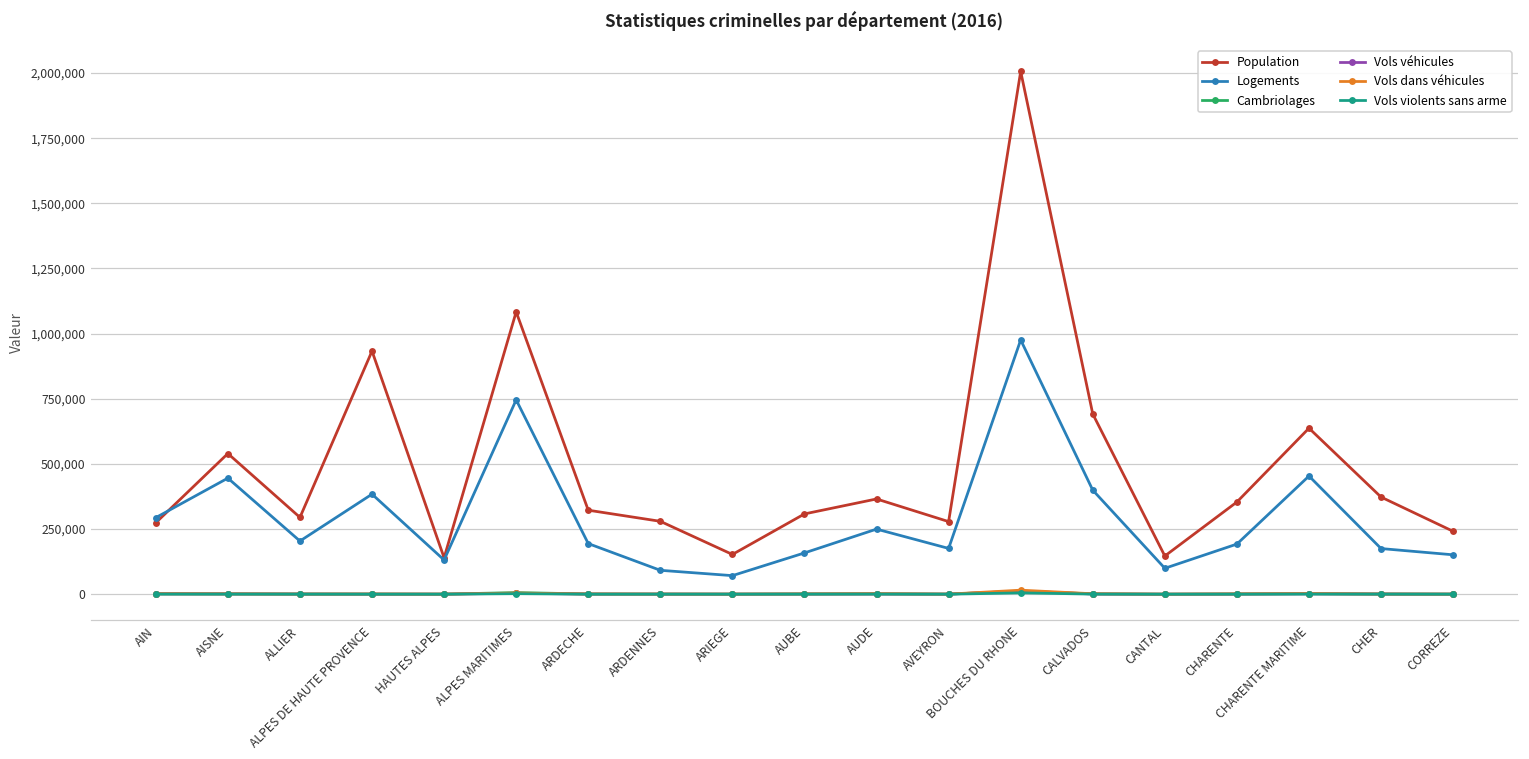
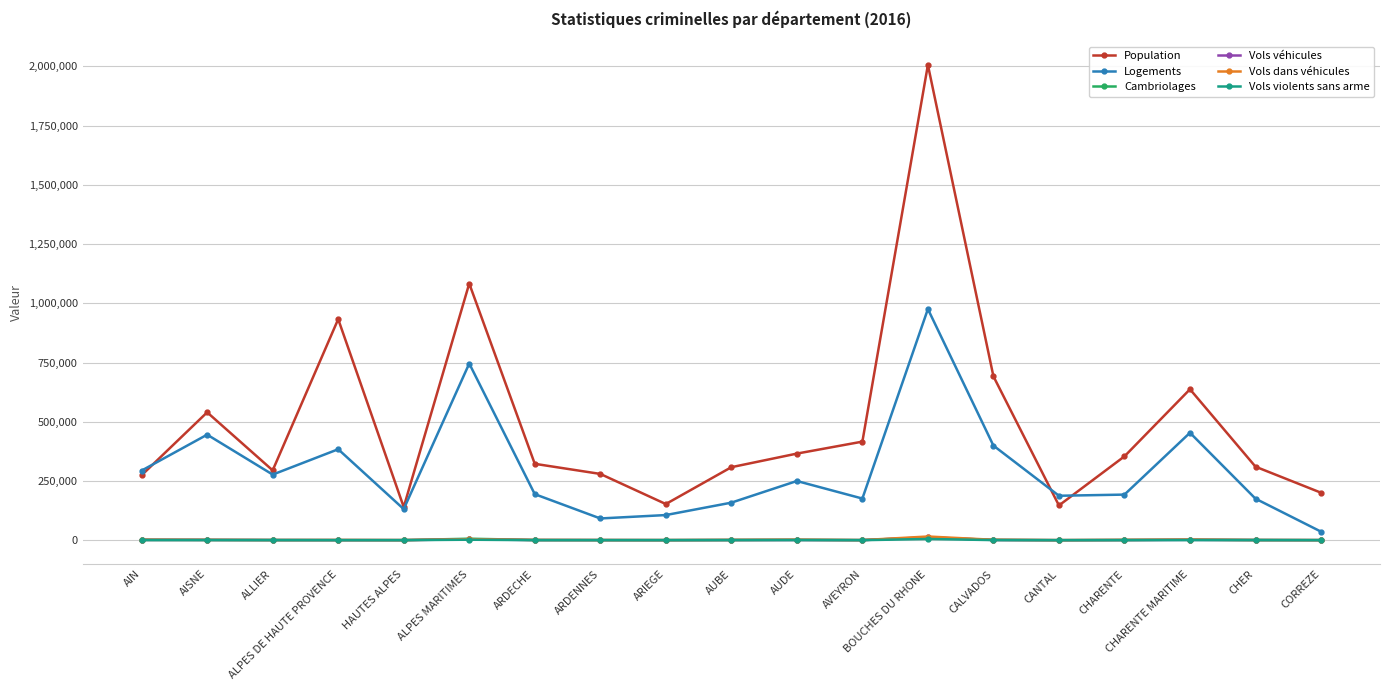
Logements, ALLIER: 200,000 -> 280,000
Logements, ARIEGE: 70,000 -> 110,000
Population, AVEYRON: 280,000 -> 420,000
Logements, CANTAL: 100,000 -> 190,000
Population, CHER: 370,000 -> 310,000
Population, CORREZE: 240,000 -> 200,000
Logements, CORREZE: 150,000 -> 40,000
